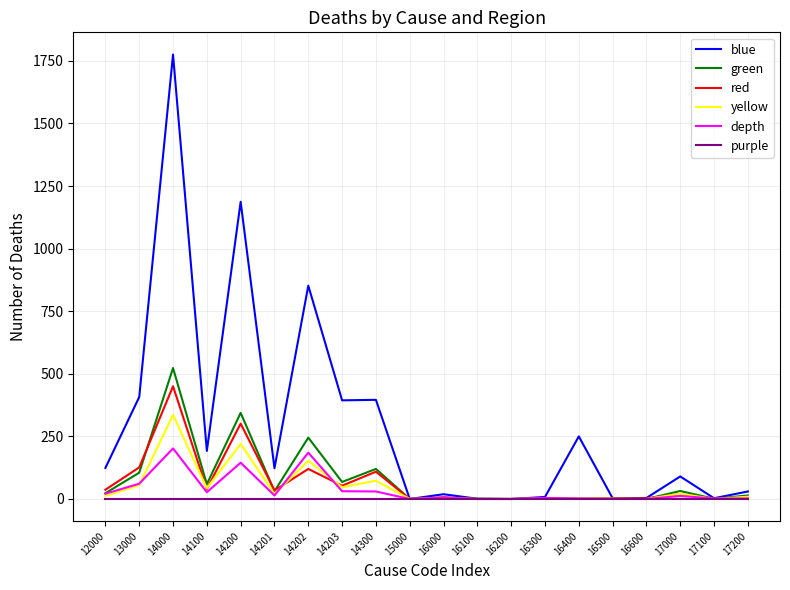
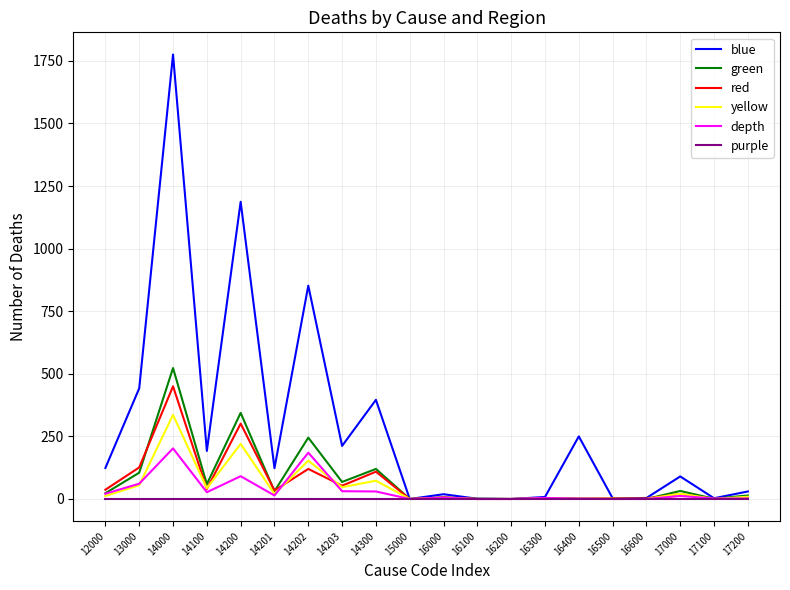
blue, 13000: 410 -> 440
depth, 14200: 150 -> 90
blue, 14203: 390 -> 210
